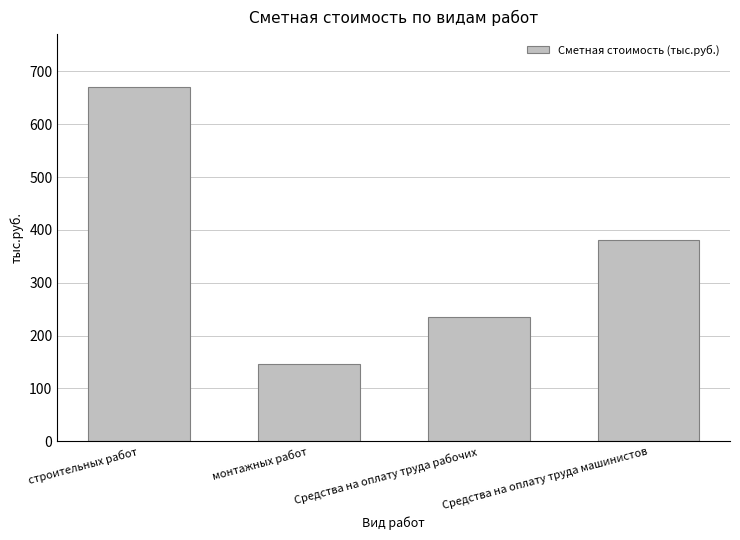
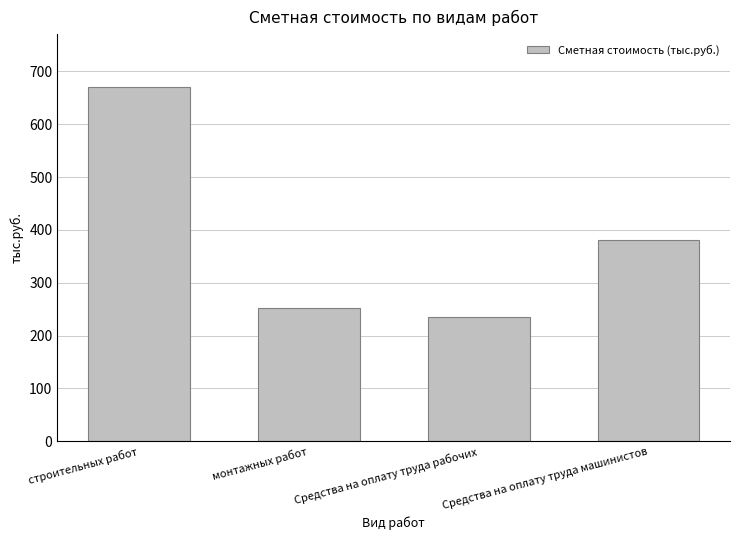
монтажных работ: 150 -> 250
